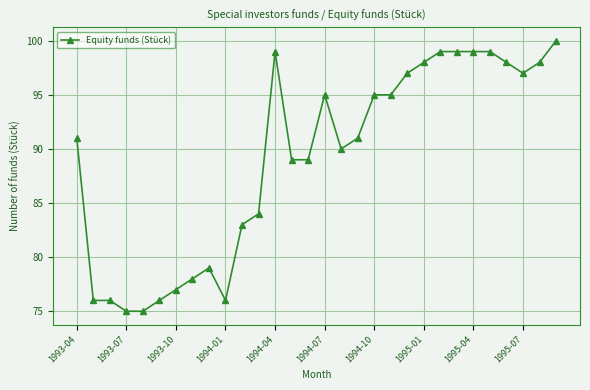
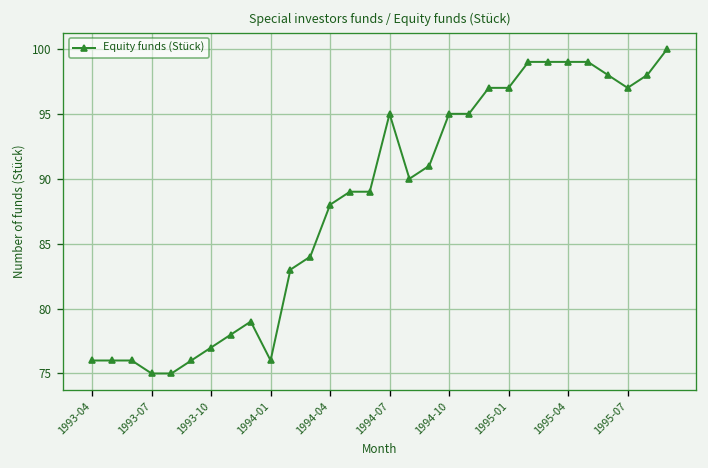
1993-04: 91 -> 76
1994-04: 99 -> 88
1995-01: 98 -> 97
